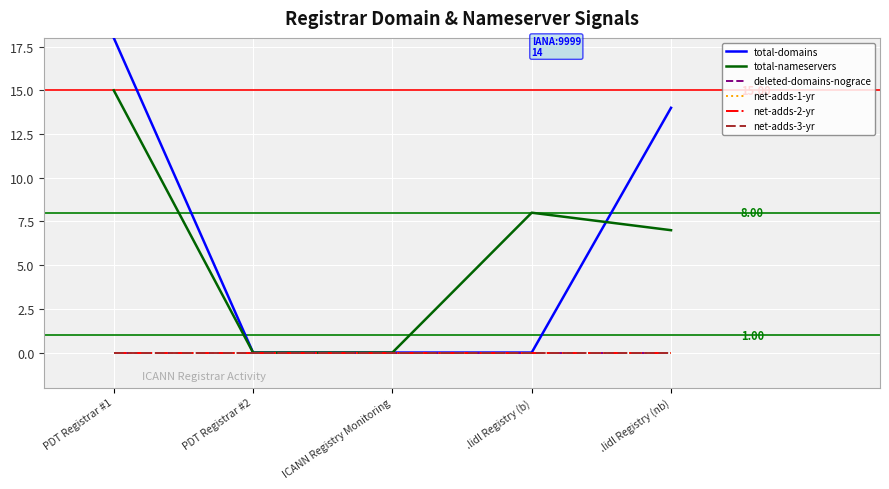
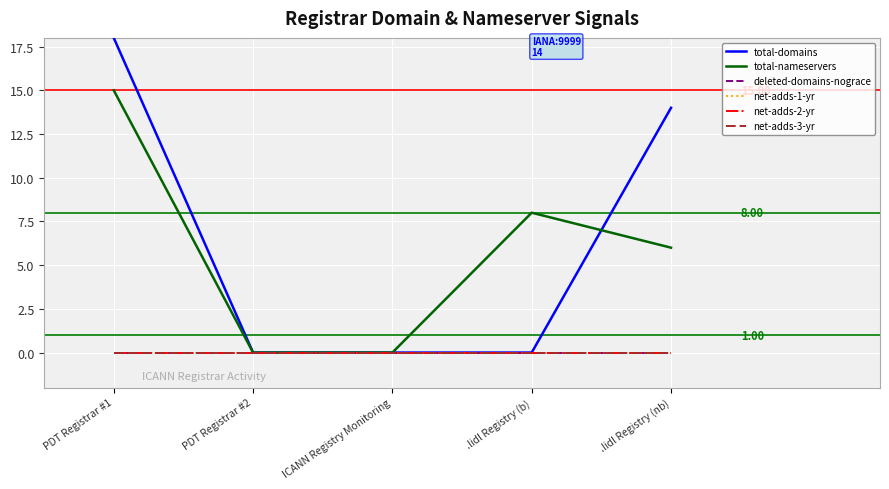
total-nameservers, .lidl Registry (nb): 7 -> 6
